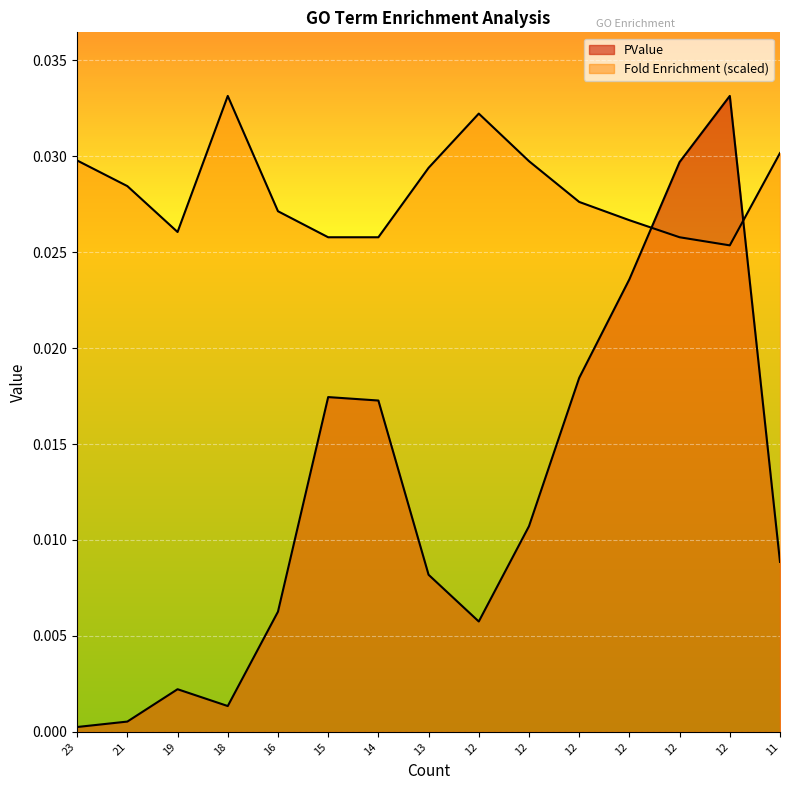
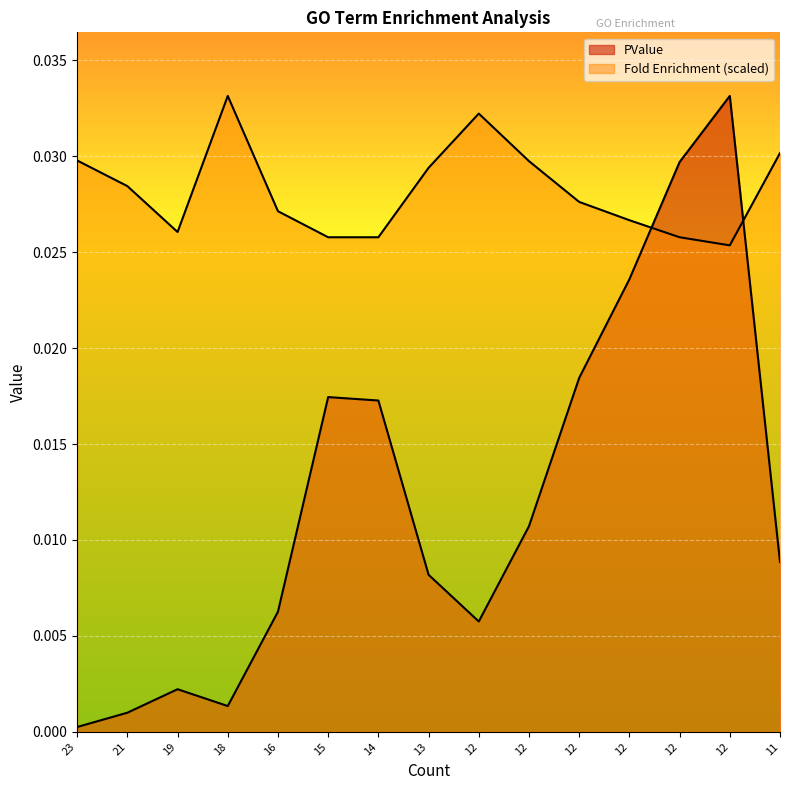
PValue, 21: 0.0005 -> 0.0010
